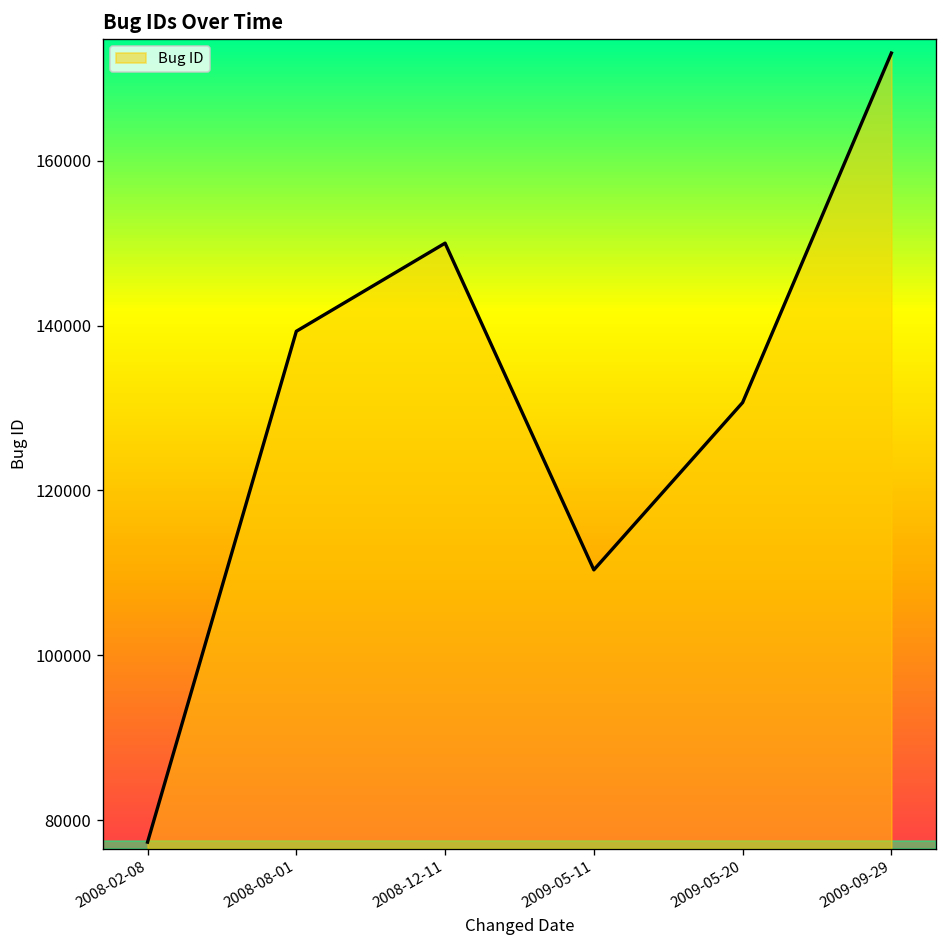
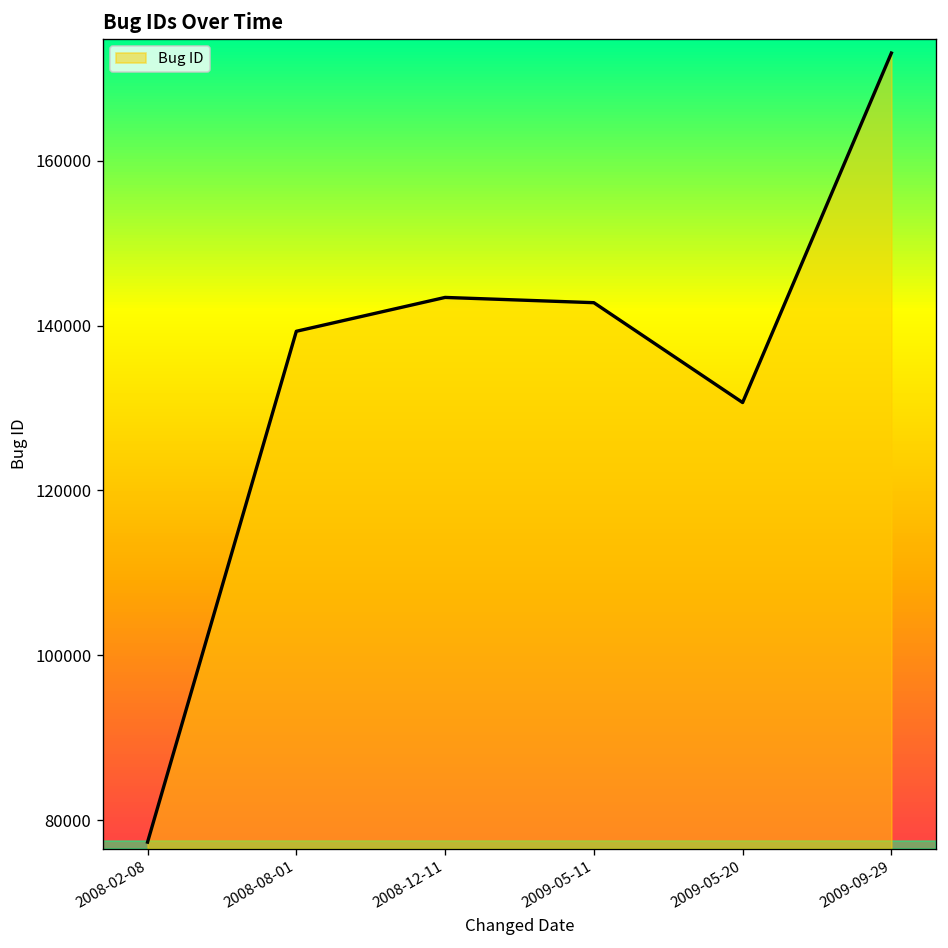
2008-12-11: 150000 -> 143000
2009-05-11: 110000 -> 143000
